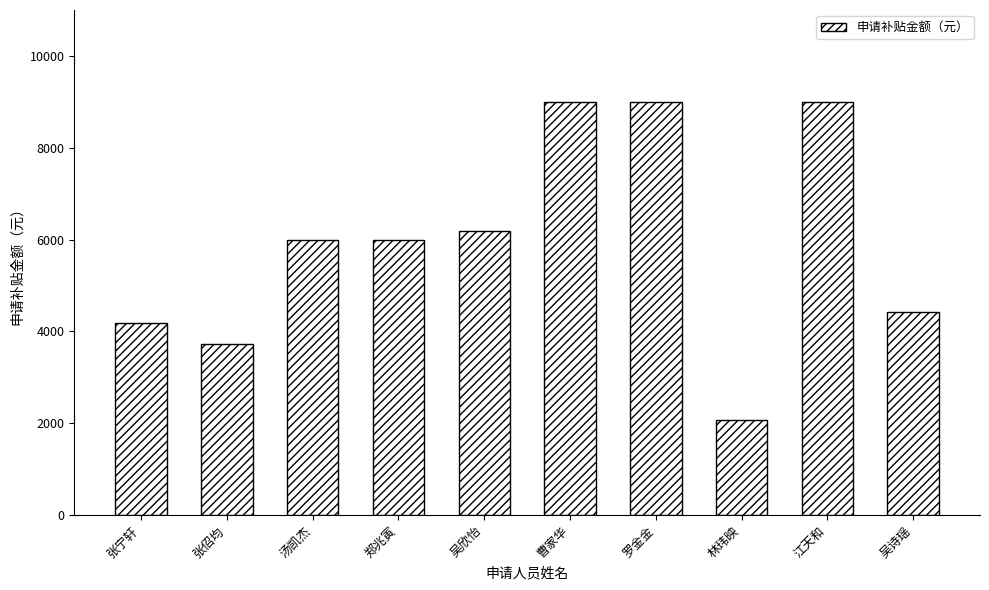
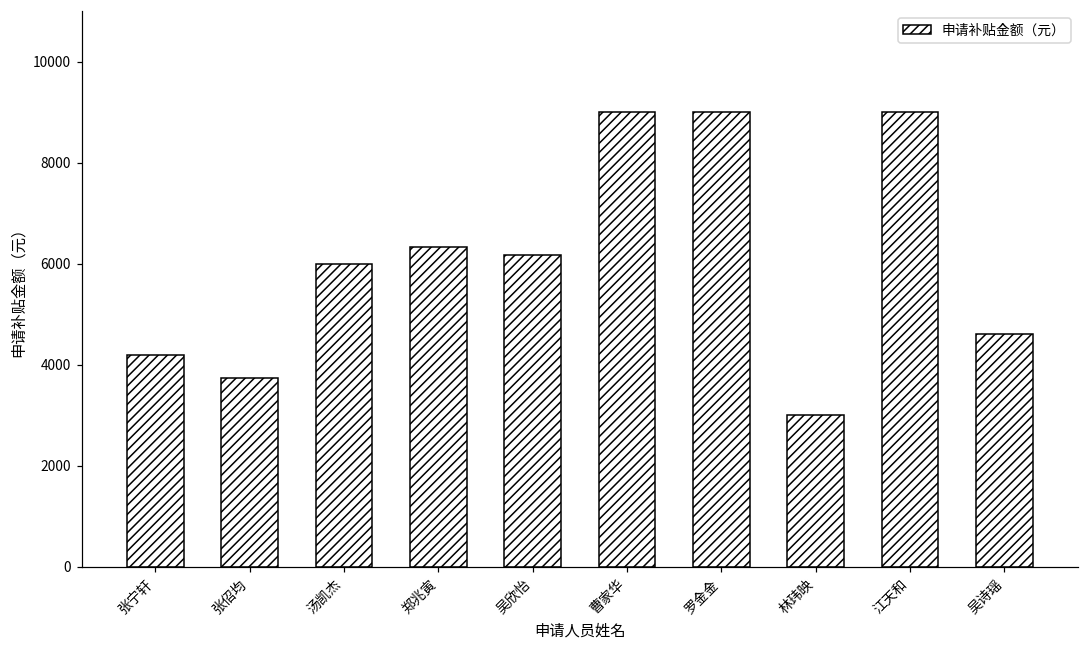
郑兆寅: 6000 -> 6300
林玮映: 2100 -> 3000
吴诗瑶: 4400 -> 4600
